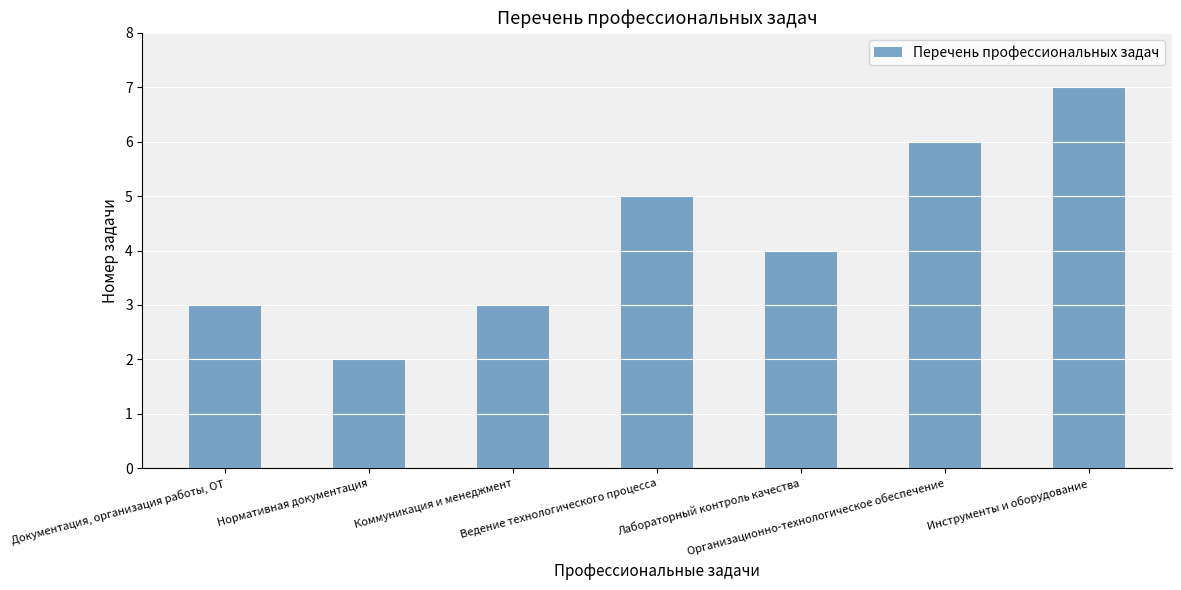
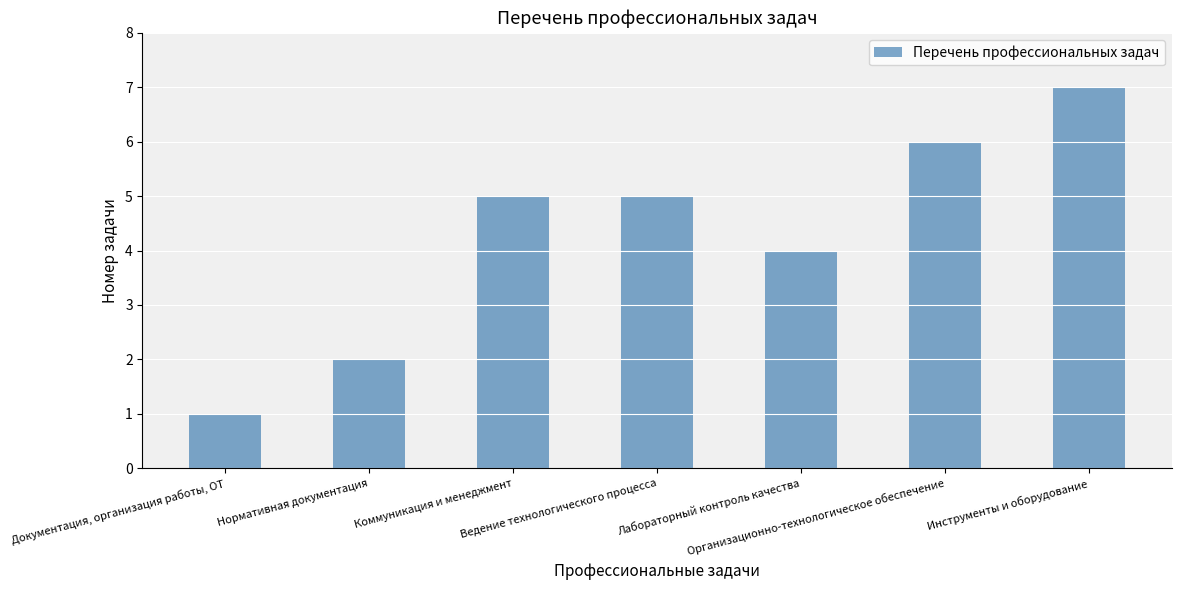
Документация, организация работы, ОТ: 3 -> 1
Коммуникация и менеджмент: 3 -> 5
